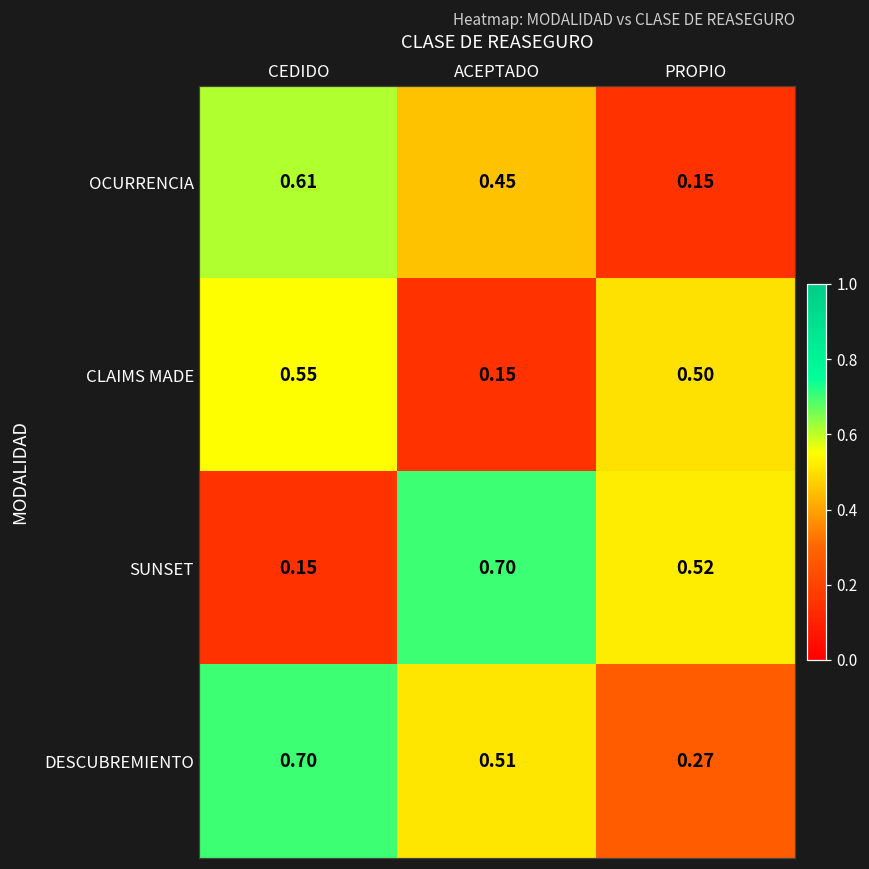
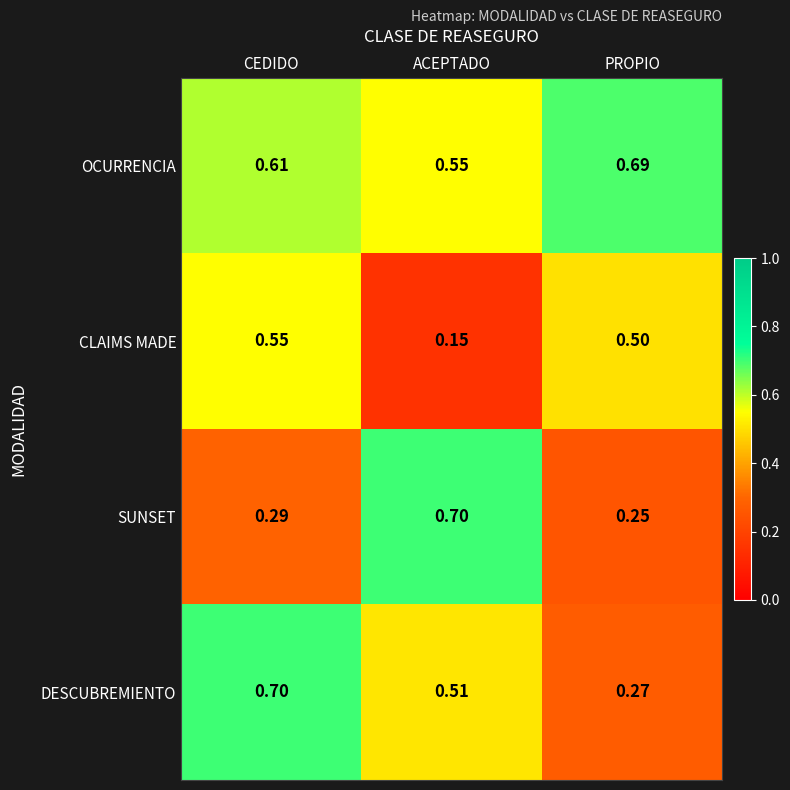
OCURRENCIA, ACEPTADO: 0.45 -> 0.55
OCURRENCIA, PROPIO: 0.15 -> 0.69
SUNSET, CEDIDO: 0.15 -> 0.29
SUNSET, PROPIO: 0.52 -> 0.25
